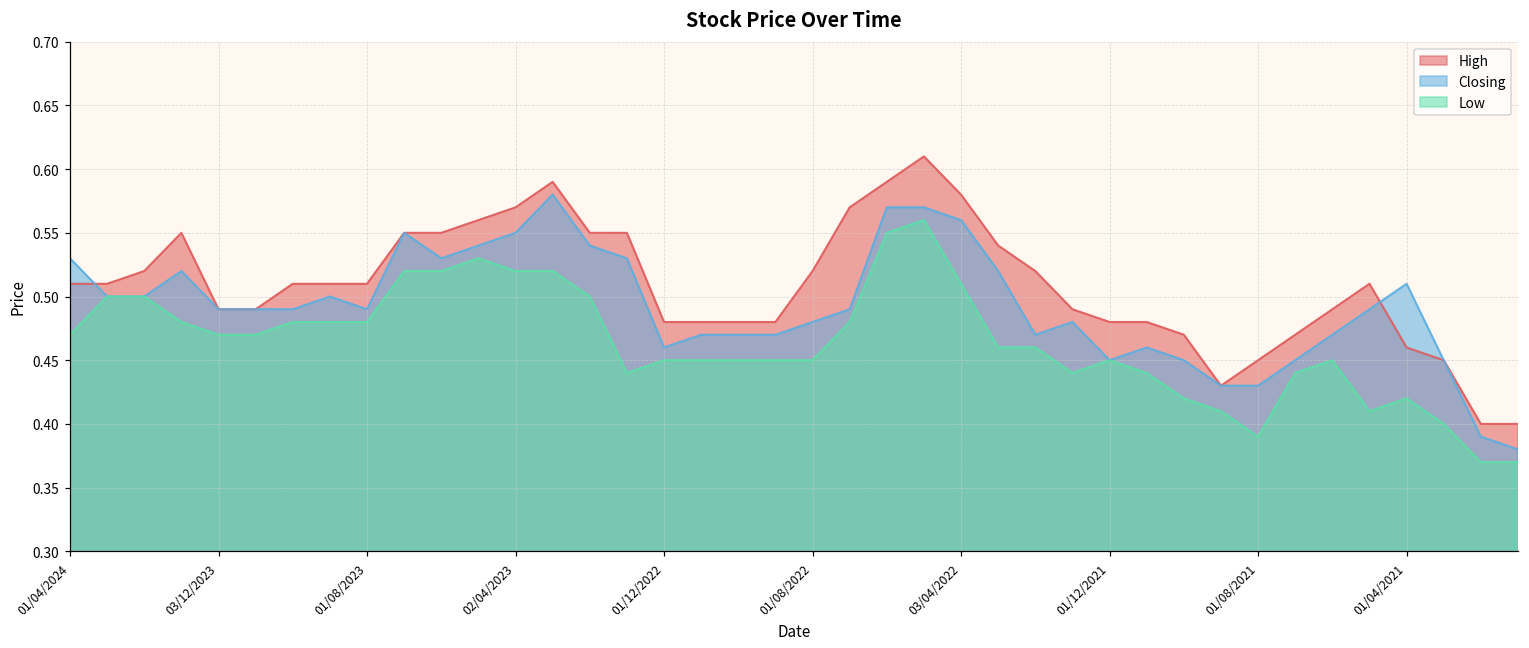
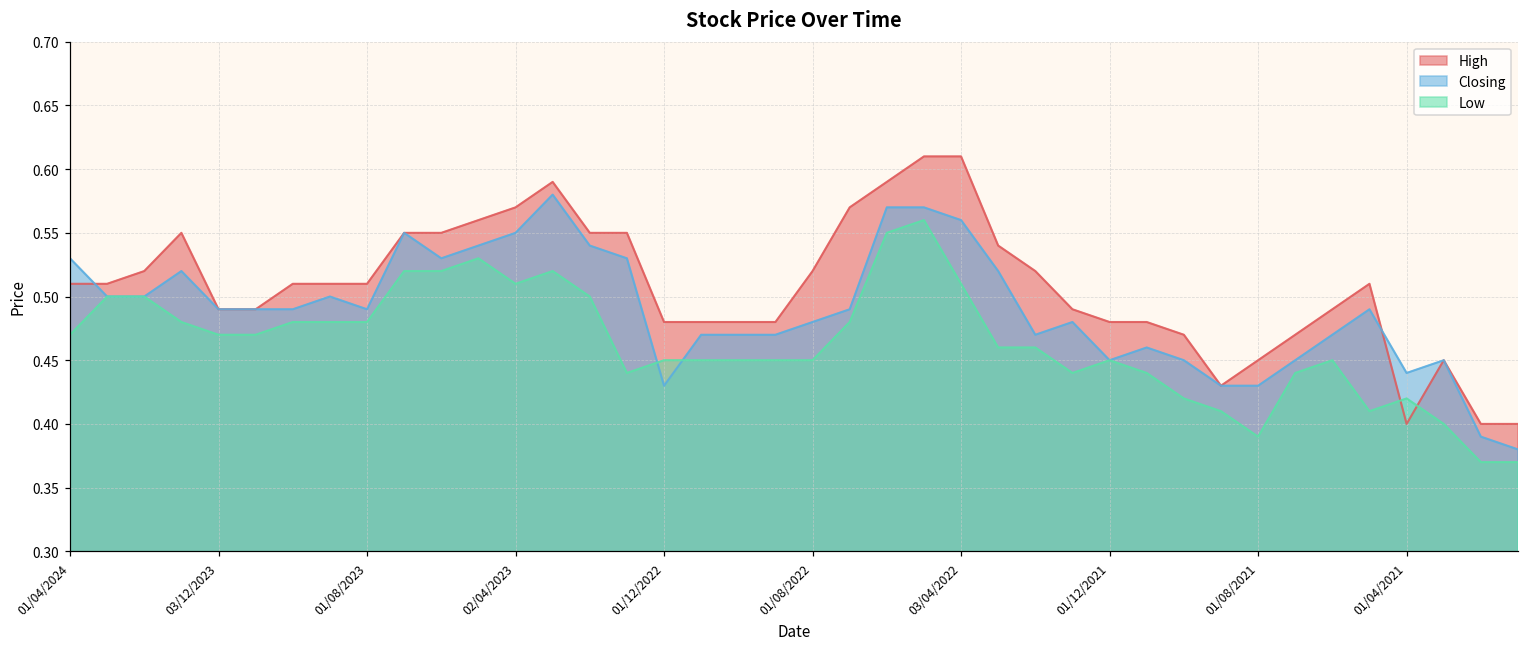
Low, 02/04/2023: 0.52 -> 0.51
Closing, 01/12/2022: 0.46 -> 0.43
High, 03/04/2022: 0.58 -> 0.61
High, 01/04/2021: 0.46 -> 0.40
Closing, 01/04/2021: 0.51 -> 0.44
